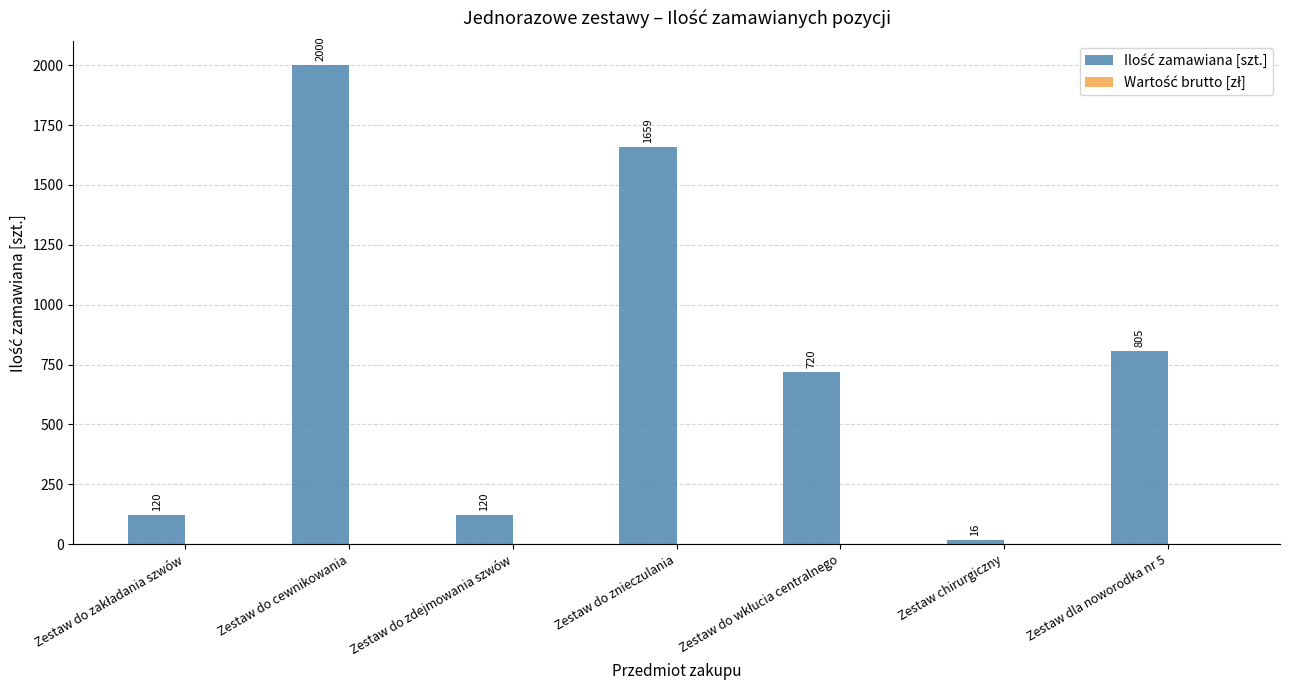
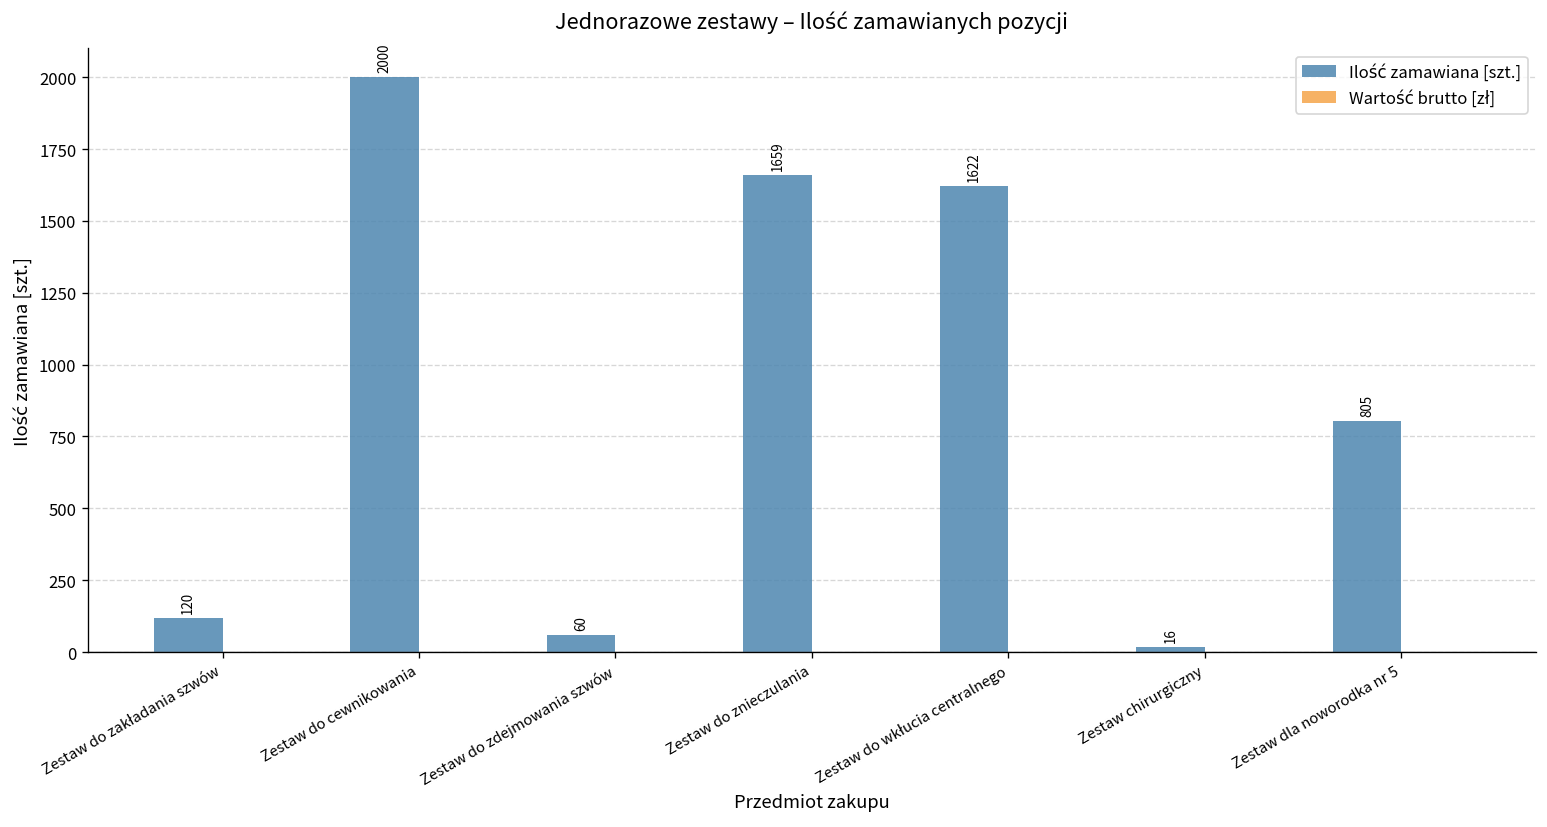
Ilość zamawiana [szt.], Zestaw do zdejmowania szwów: 120 -> 60
Ilość zamawiana [szt.], Zestaw do wkłucia centralnego: 720 -> 1622
